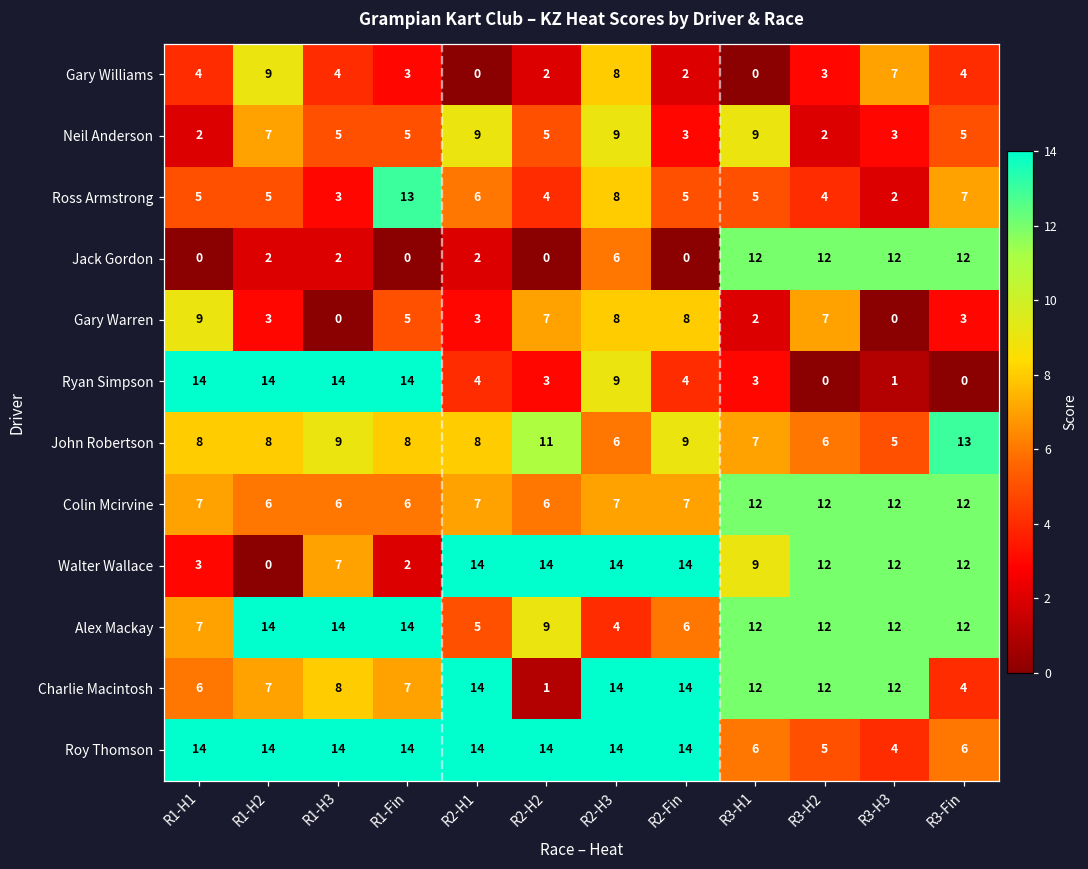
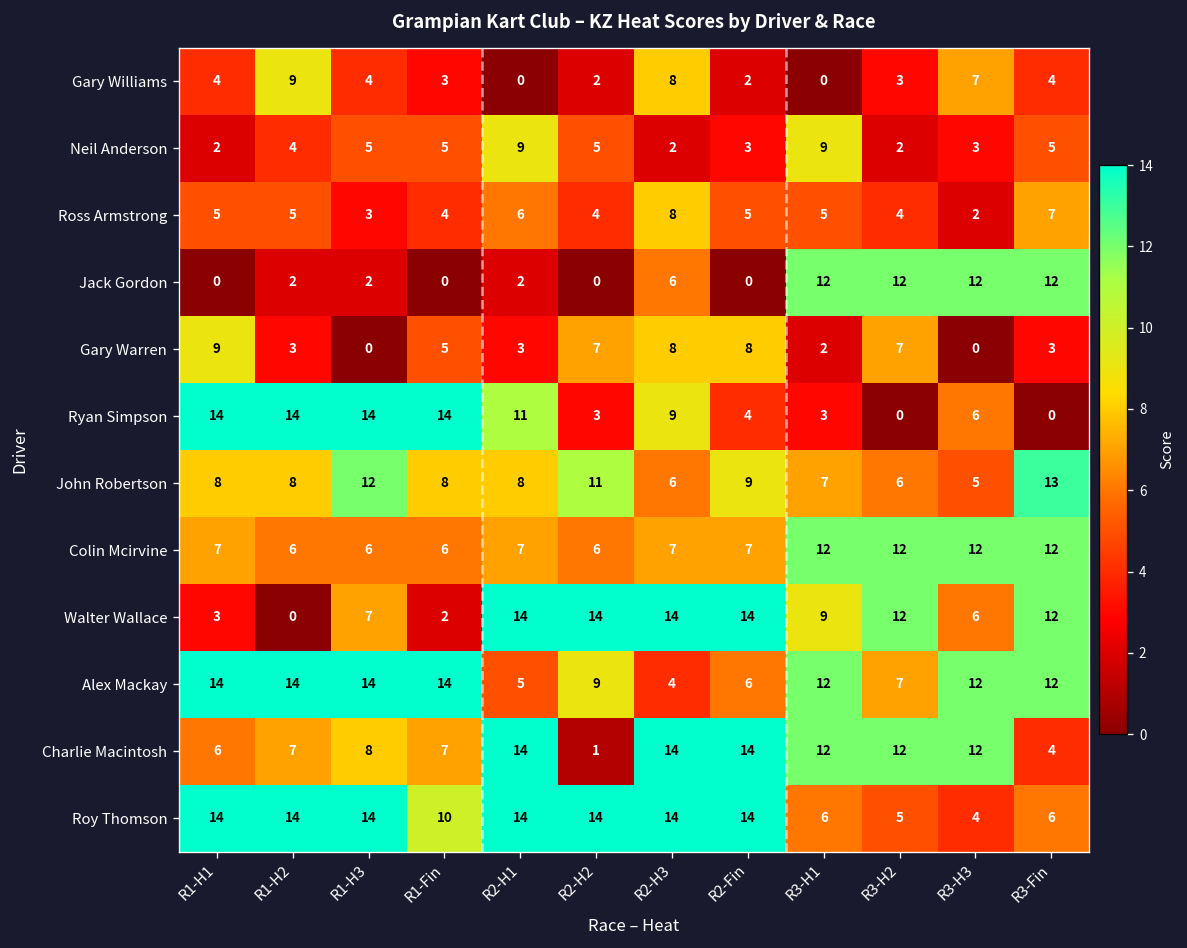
Neil Anderson, R1-H2: 7 -> 4
Neil Anderson, R2-H3: 9 -> 2
Ross Armstrong, R1-Fin: 13 -> 4
Ryan Simpson, R2-H1: 4 -> 11
Ryan Simpson, R3-H3: 1 -> 6
John Robertson, R1-H3: 9 -> 12
Walter Wallace, R3-H3: 12 -> 6
Alex Mackay, R1-H1: 7 -> 14
Alex Mackay, R3-H2: 12 -> 7
Roy Thomson, R1-Fin: 14 -> 10
